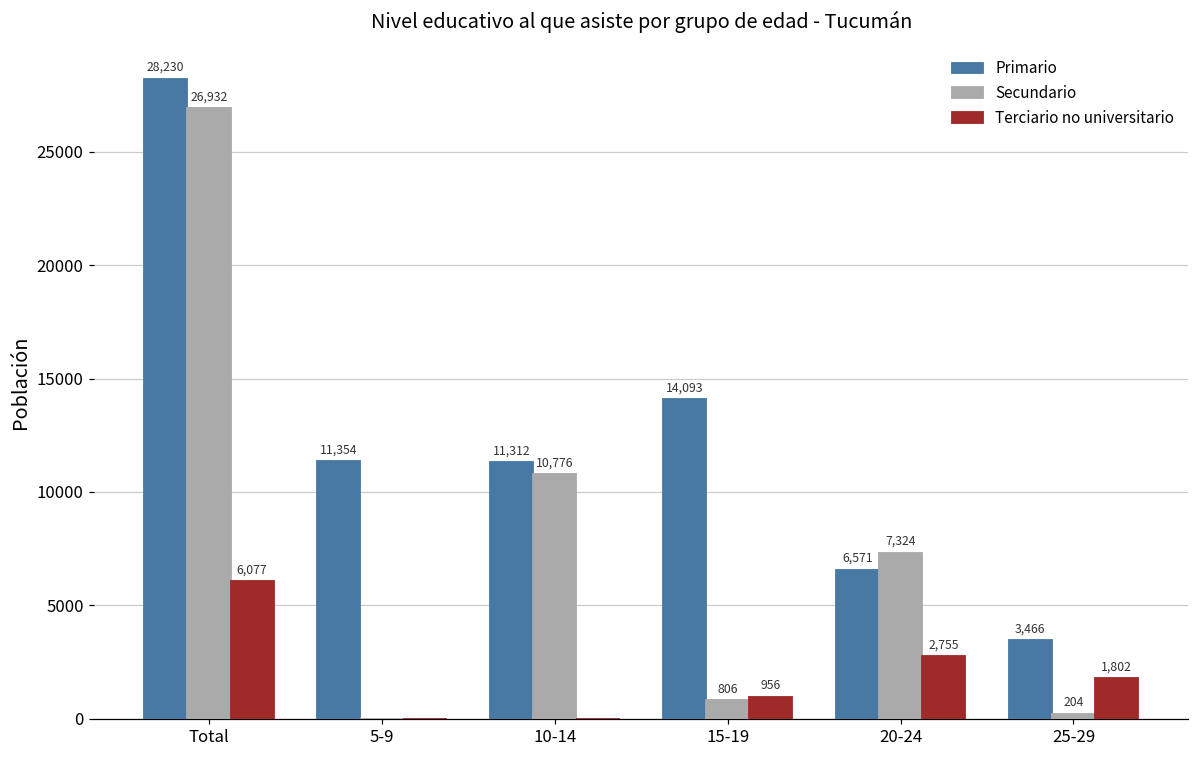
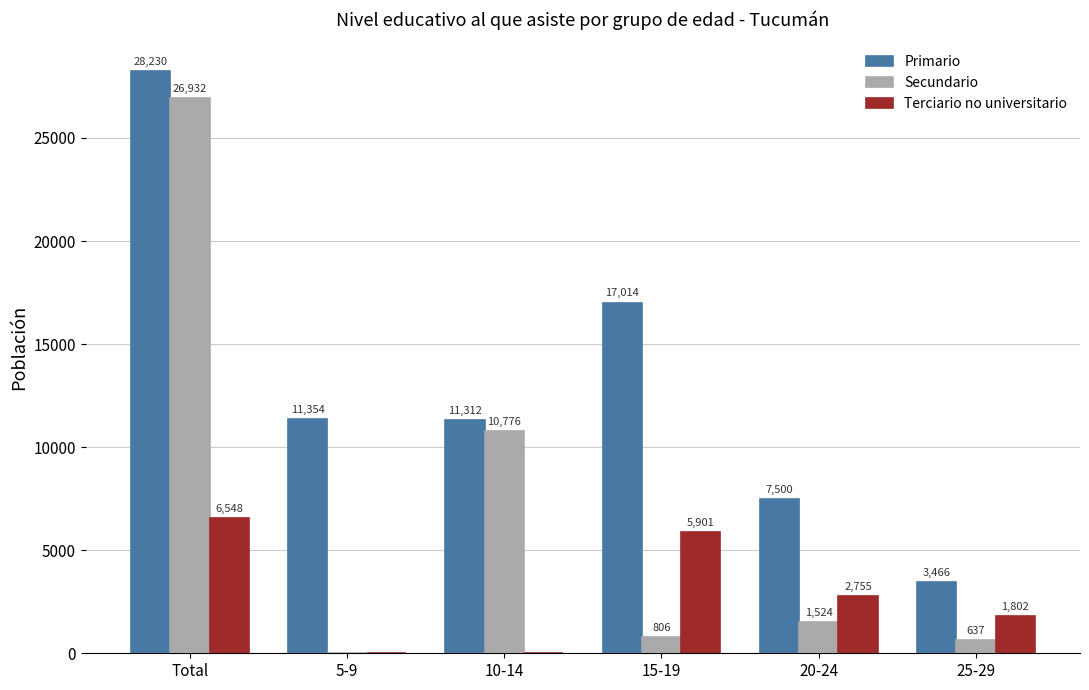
Terciario no universitario, Total: 6,077 -> 6,548
Primario, 15-19: 14,093 -> 17,014
Terciario no universitario, 15-19: 956 -> 5,901
Primario, 20-24: 6,571 -> 7,500
Secundario, 20-24: 7,324 -> 1,524
Secundario, 25-29: 204 -> 637
